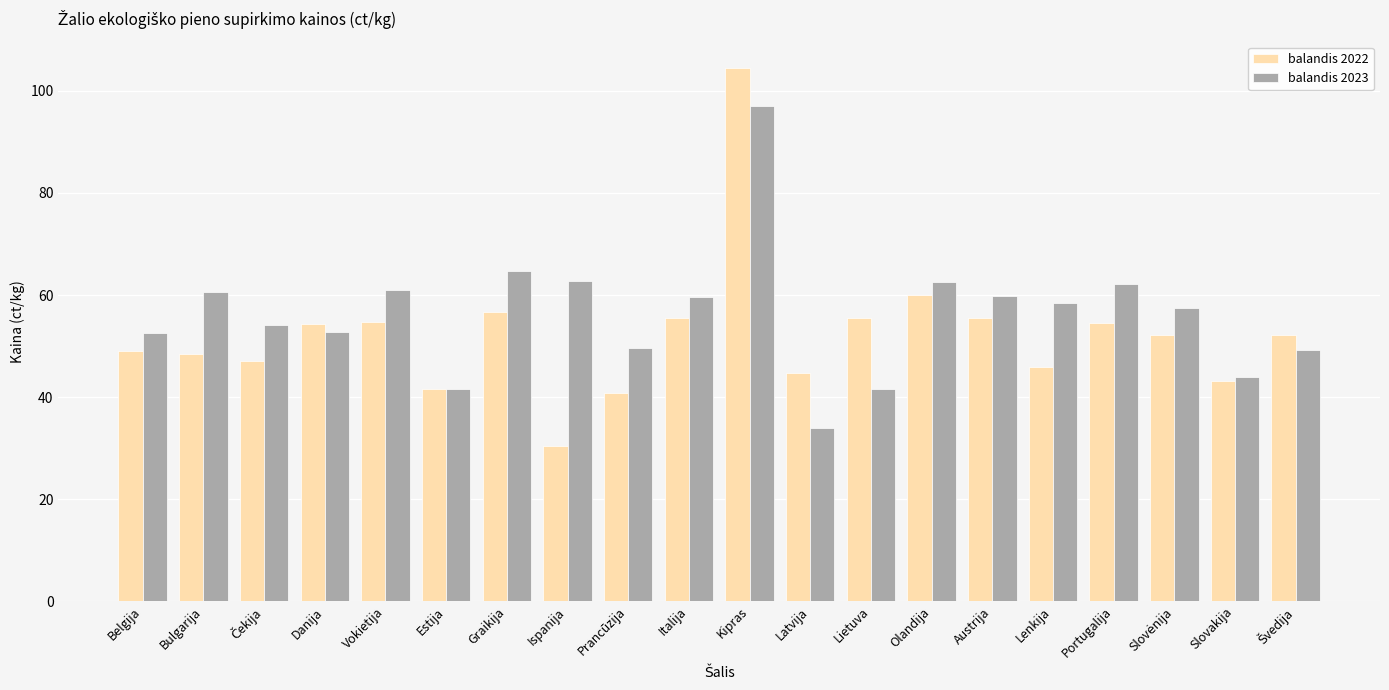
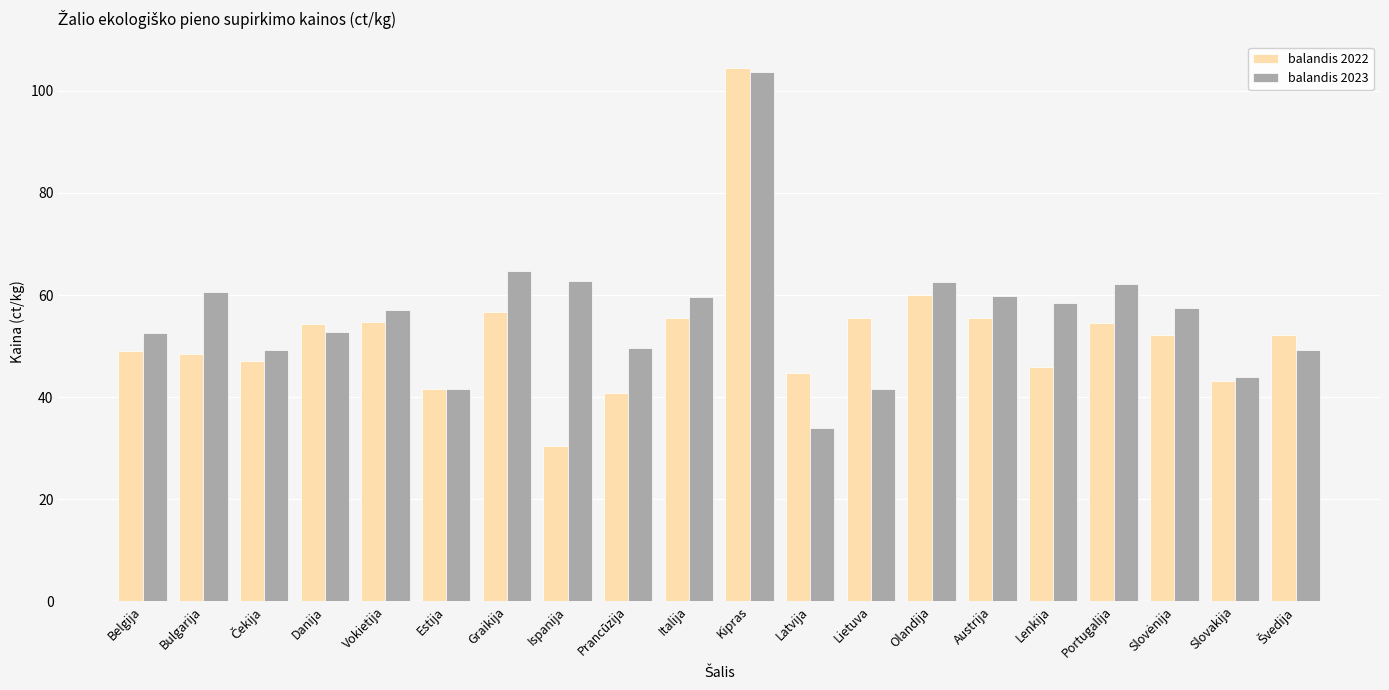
balandis 2023, Čekija: 54 -> 49
balandis 2023, Vokietija: 61 -> 57
balandis 2023, Kipras: 97 -> 104
